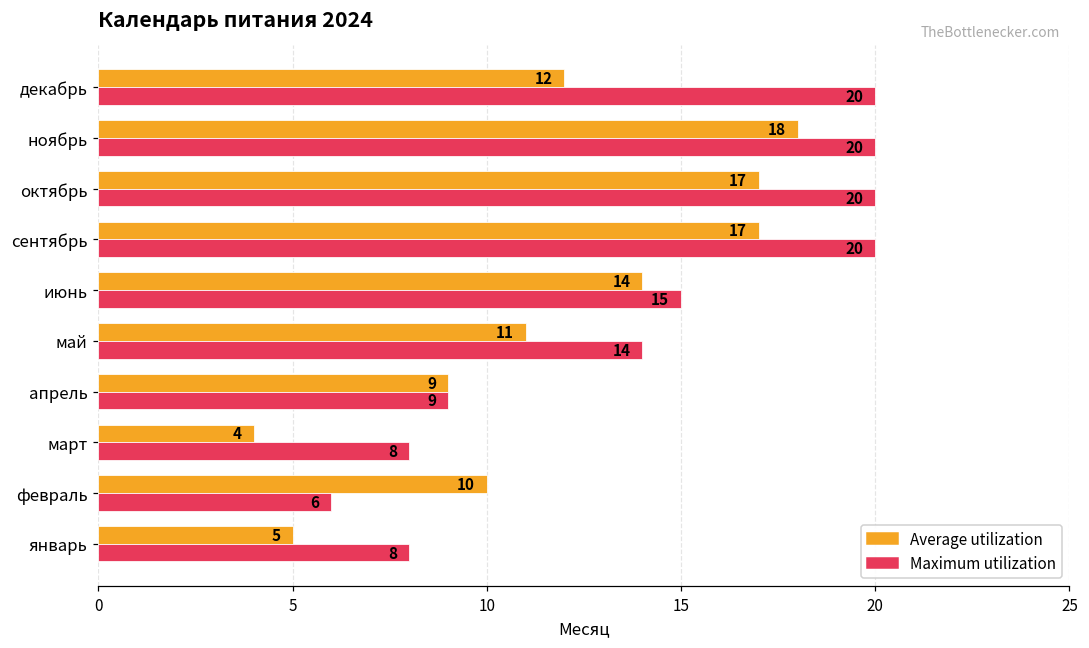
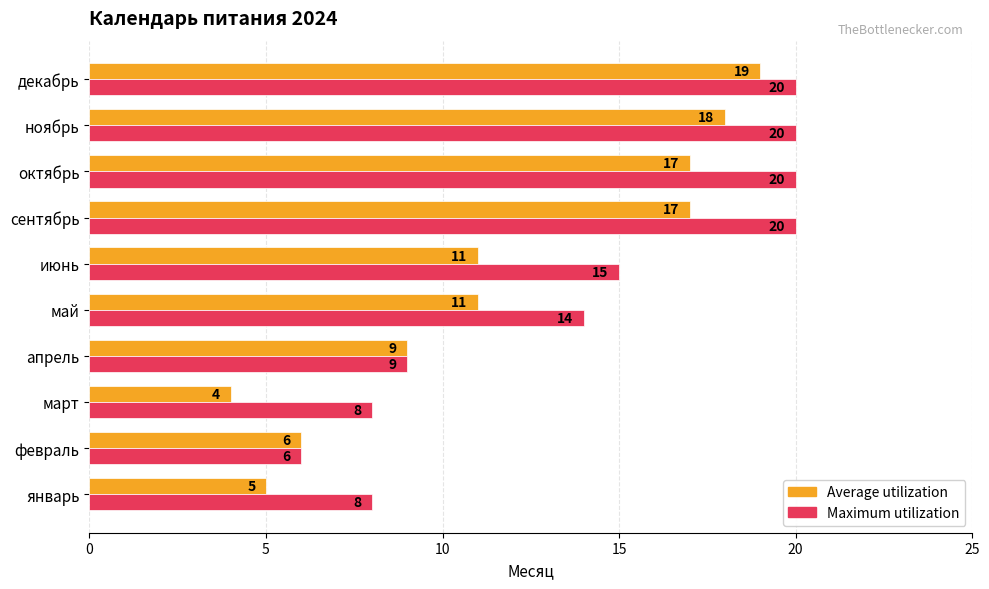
Average utilization, декабрь: 12 -> 19
Average utilization, июнь: 14 -> 11
Average utilization, февраль: 10 -> 6
